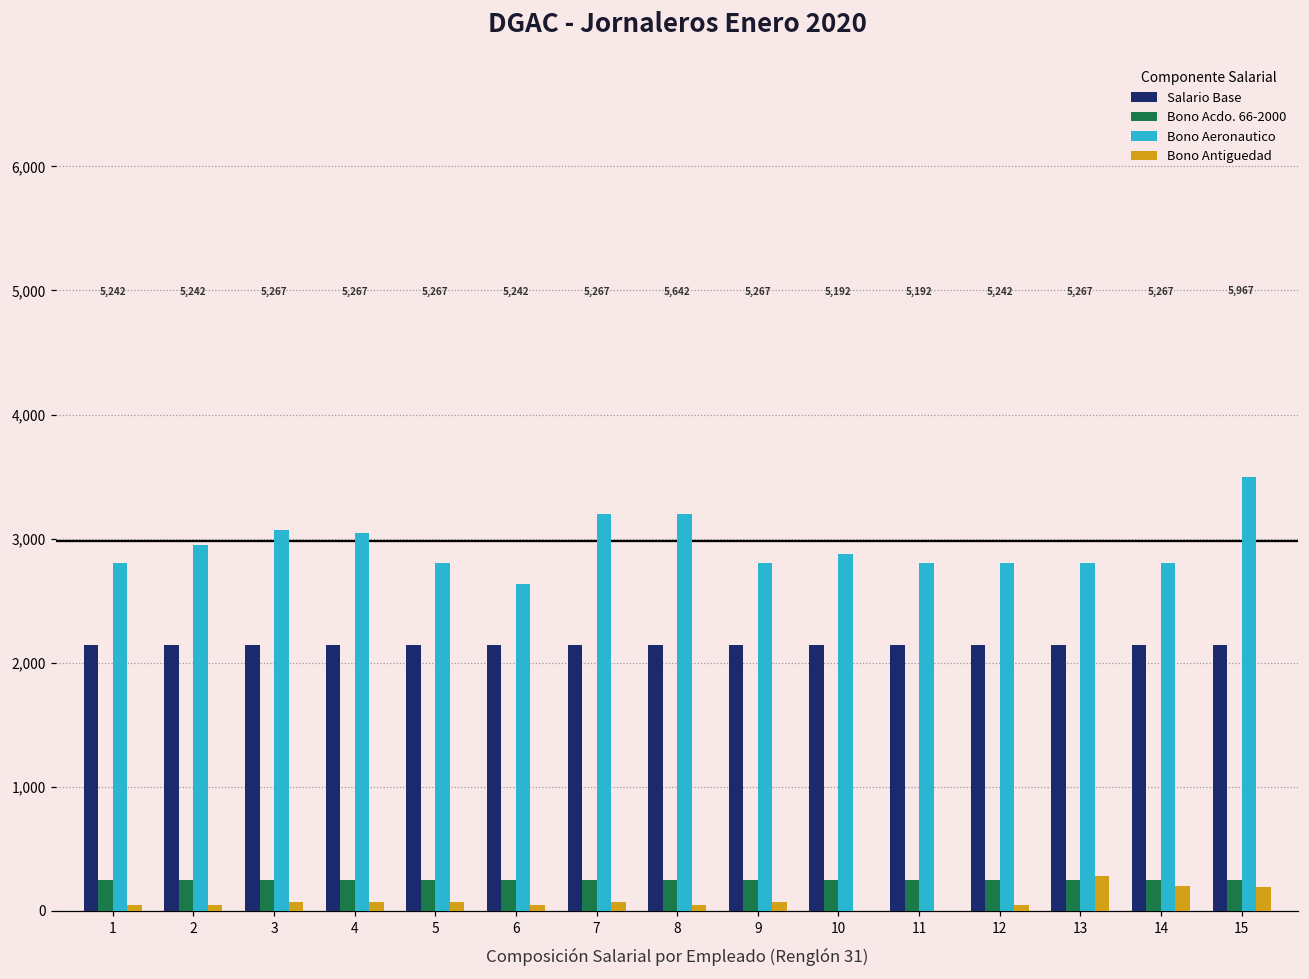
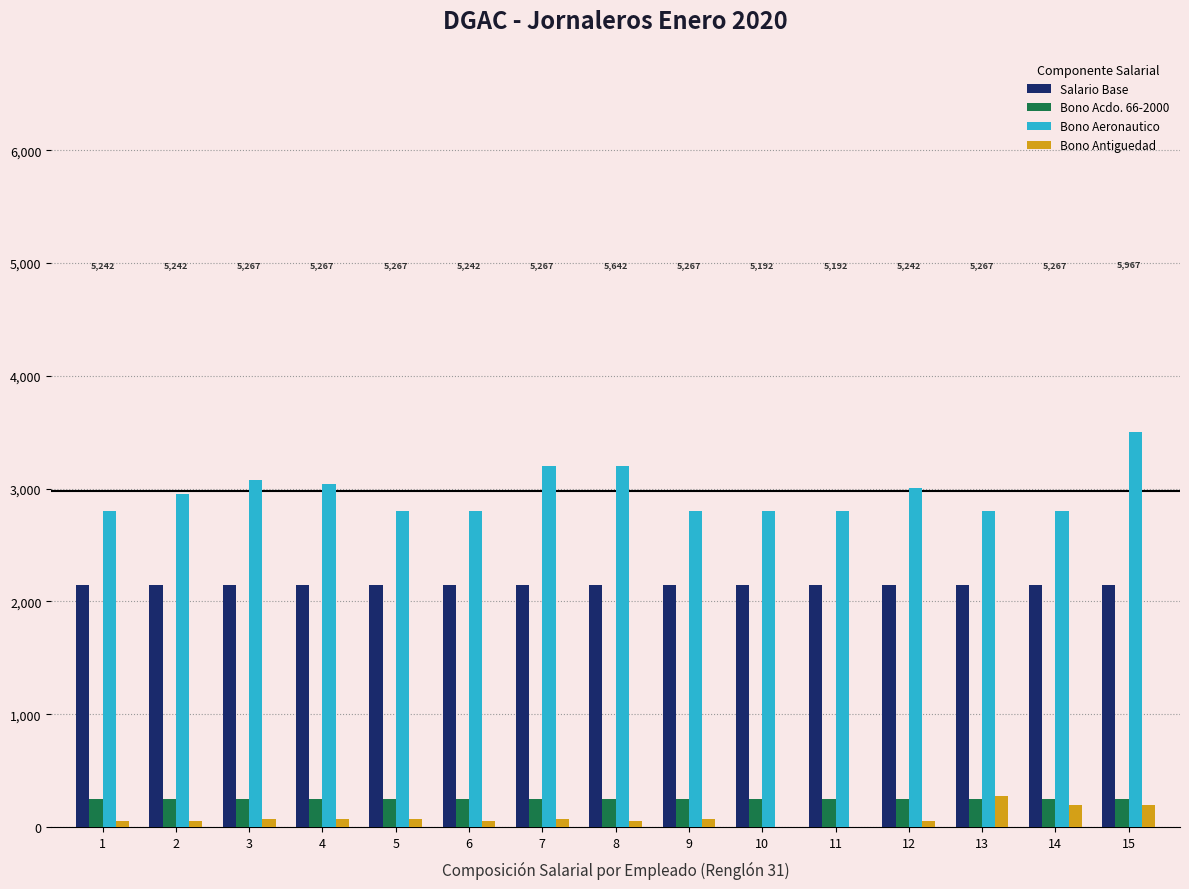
Bono Aeronautico, 6: 2,630 -> 2,800
Bono Aeronautico, 10: 2,880 -> 2,800
Bono Aeronautico, 12: 2,800 -> 3,010
